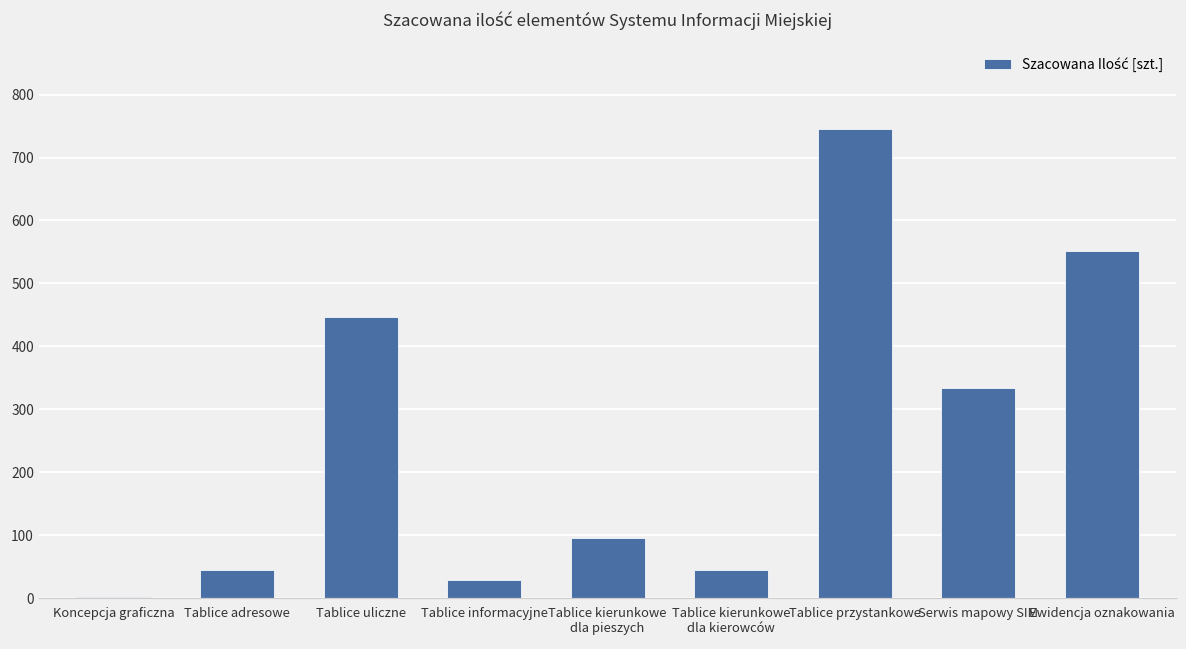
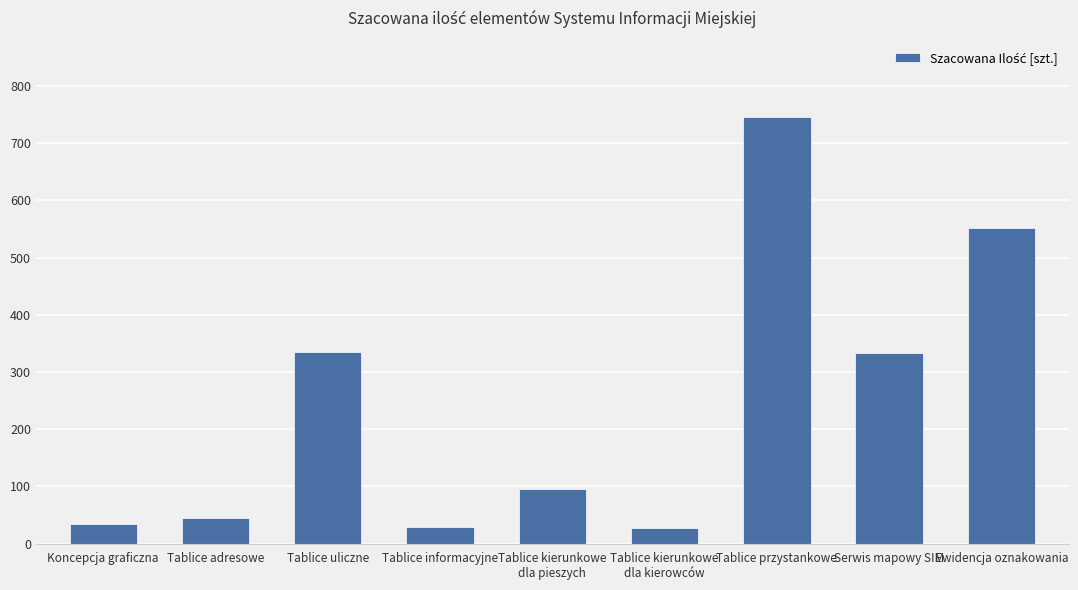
Koncepcja graficzna: 0 -> 40
Tablice uliczne: 450 -> 340
Tablice kierunkowe dla kierowców: 50 -> 30
